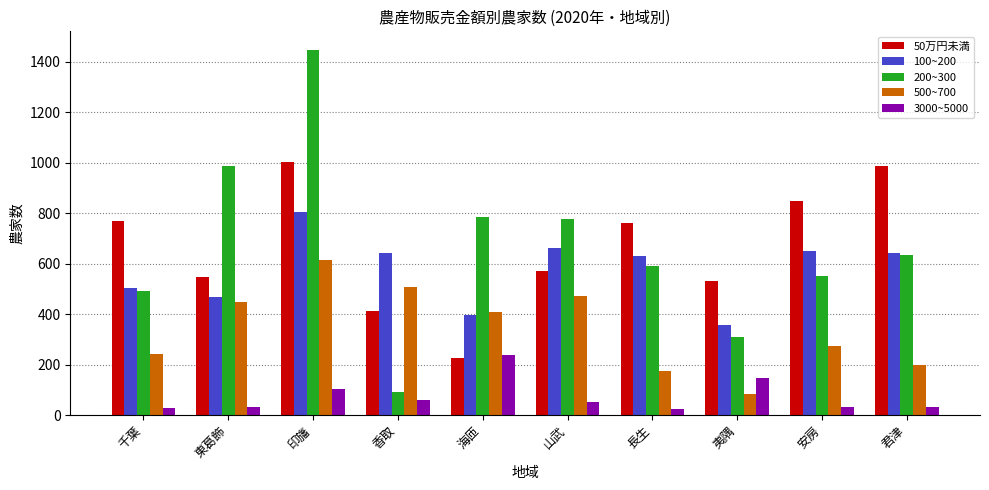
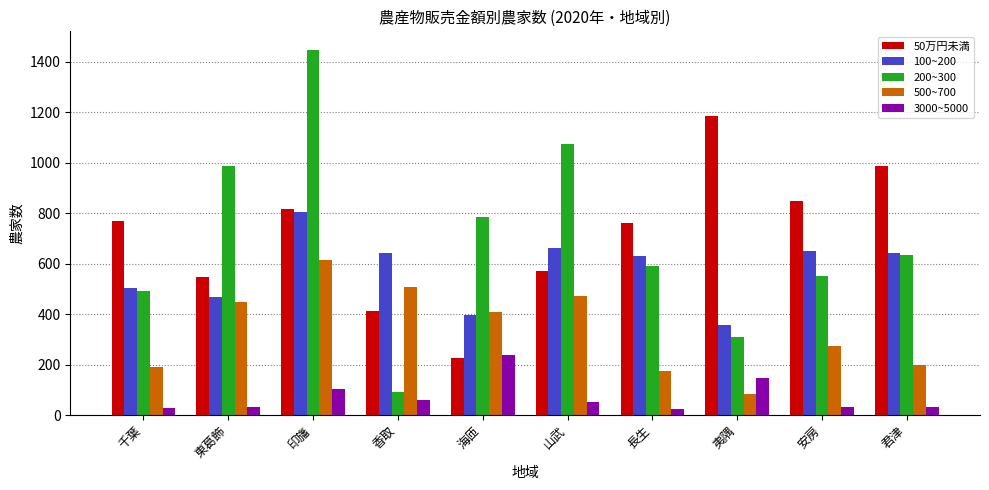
500~700, 千葉: 240 -> 190
50万円未満, 印旛: 1000 -> 820
200~300, 山武: 780 -> 1070
50万円未満, 夷隅: 530 -> 1190
